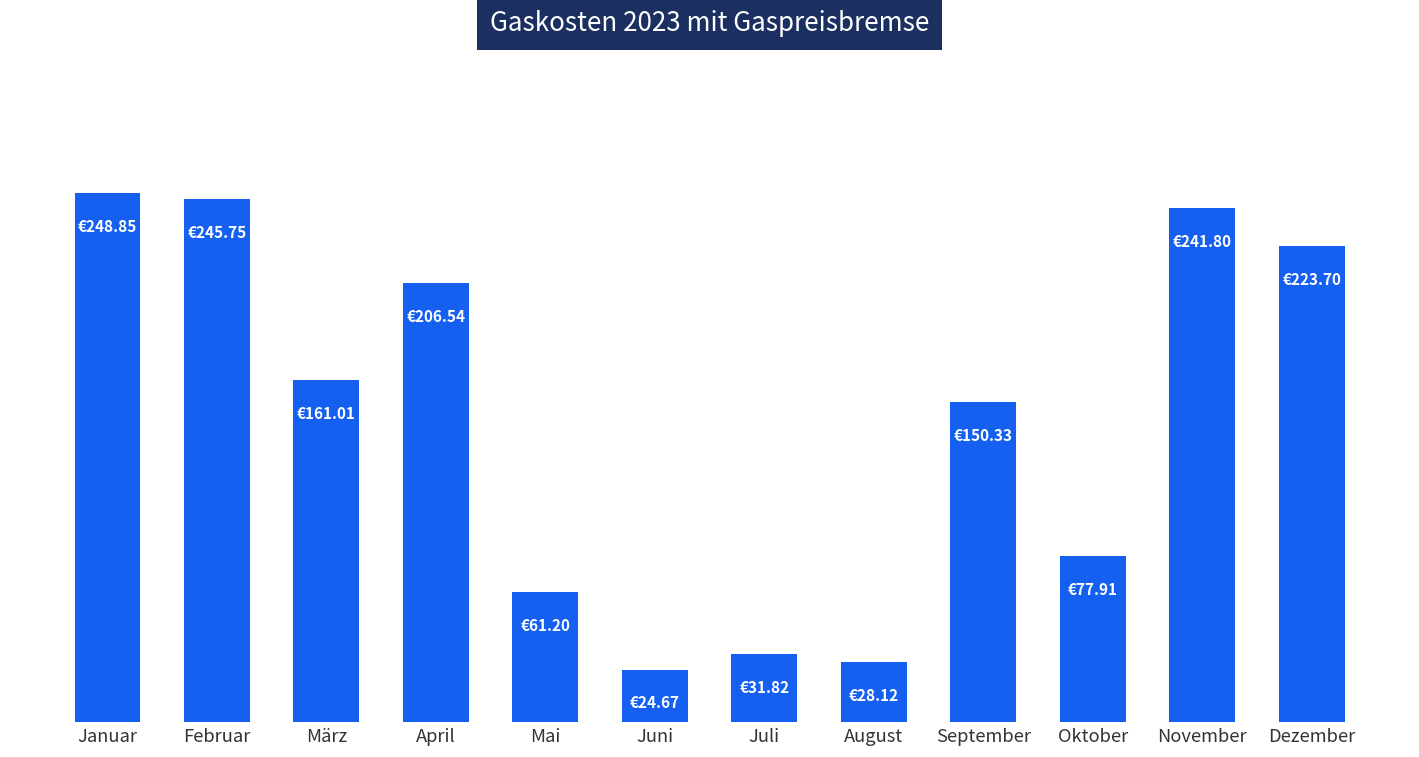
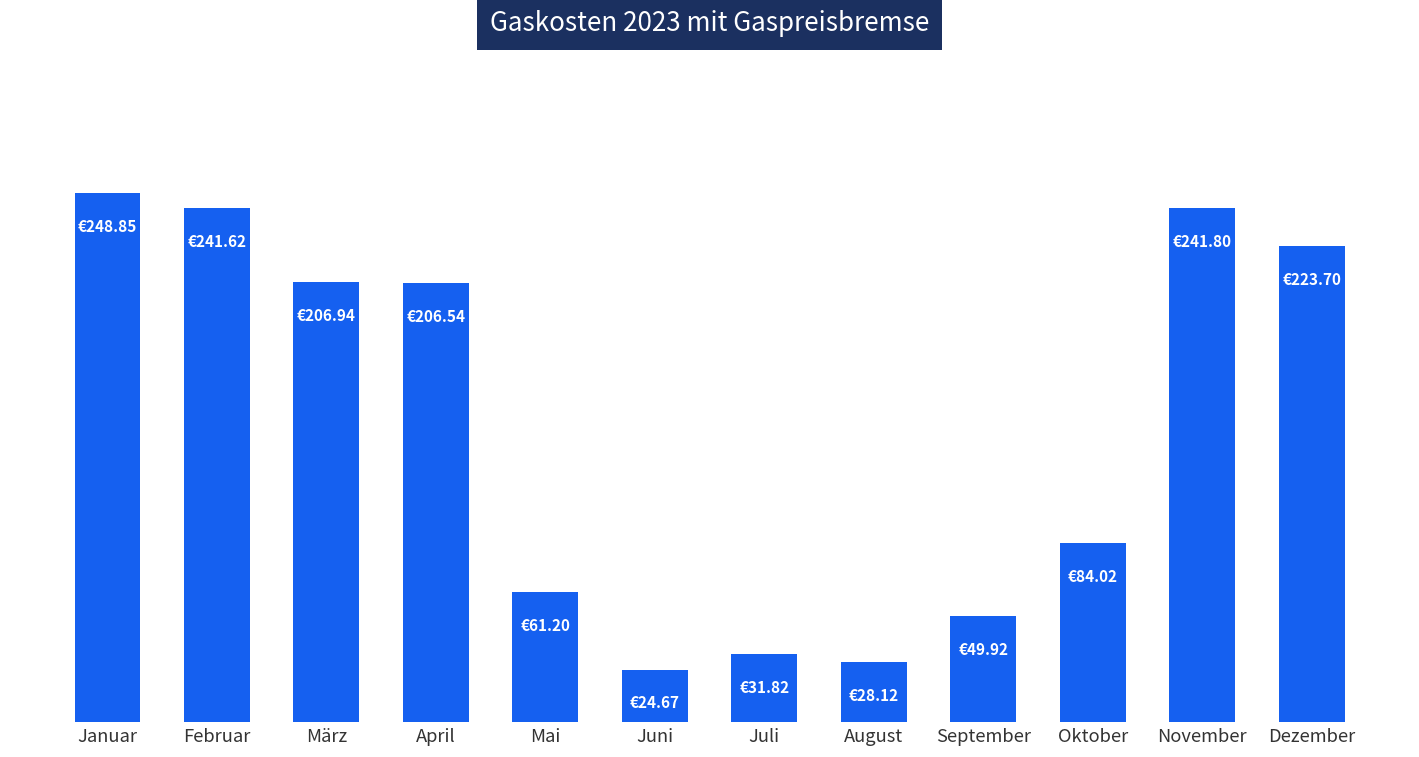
Februar: €245.75 -> €241.62
März: €161.01 -> €206.94
September: €150.33 -> €49.92
Oktober: €77.91 -> €84.02
